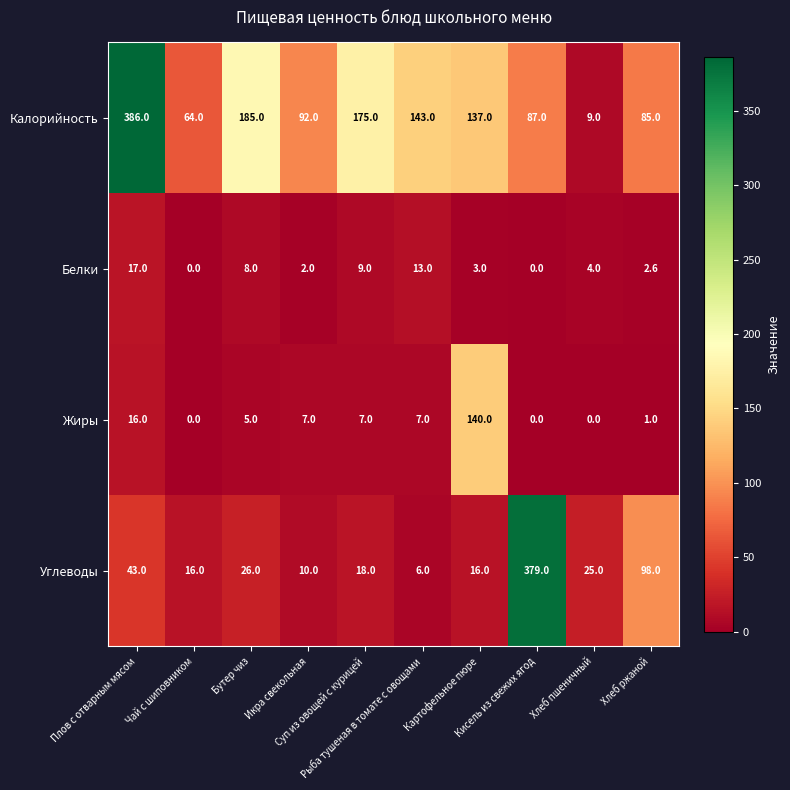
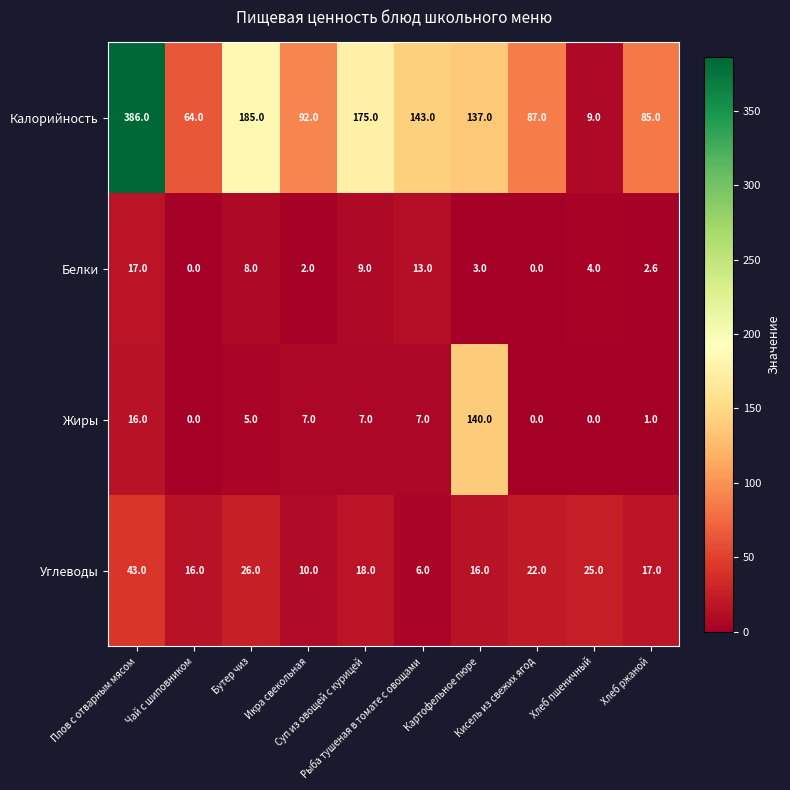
Углеводы, Кисель из свежих ягод: 379.0 -> 22.0
Углеводы, Хлеб ржаной: 98.0 -> 17.0
